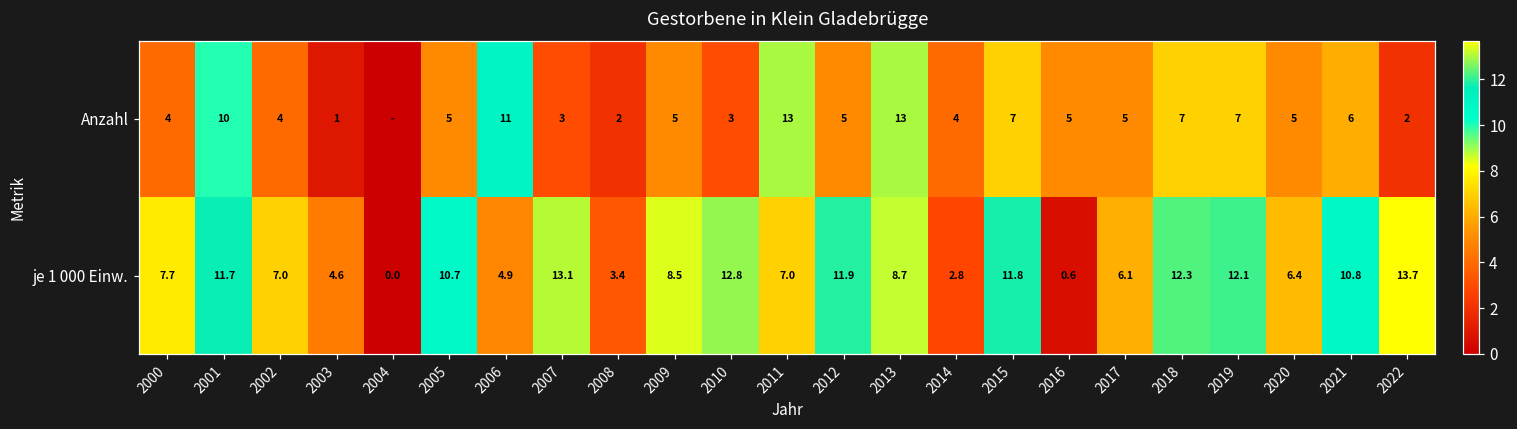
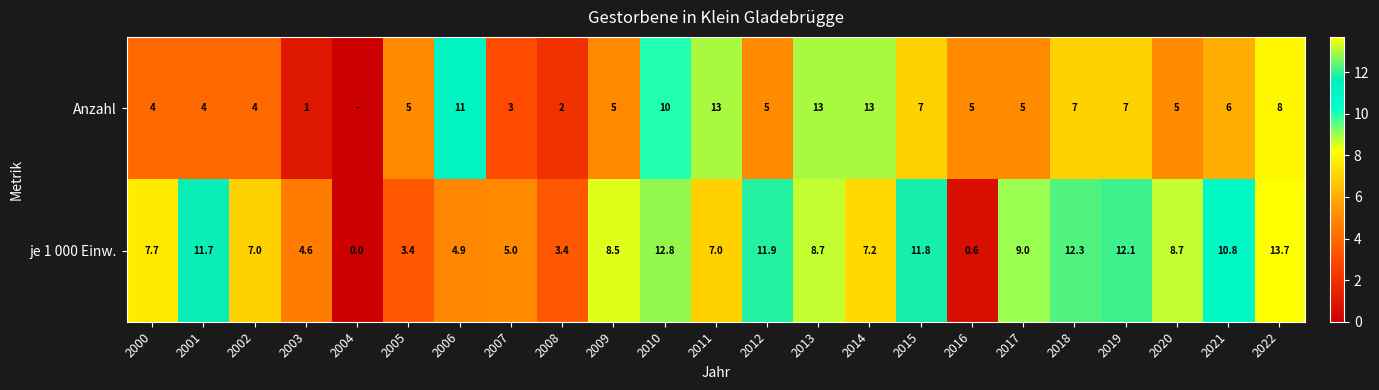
Anzahl, 2001: 10 -> 4
Anzahl, 2010: 3 -> 10
Anzahl, 2014: 4 -> 13
Anzahl, 2022: 2 -> 8
je 1 000 Einw., 2005: 10.7 -> 3.4
je 1 000 Einw., 2007: 13.1 -> 5.0
je 1 000 Einw., 2014: 2.8 -> 7.2
je 1 000 Einw., 2017: 6.1 -> 9.0
je 1 000 Einw., 2020: 6.4 -> 8.7
